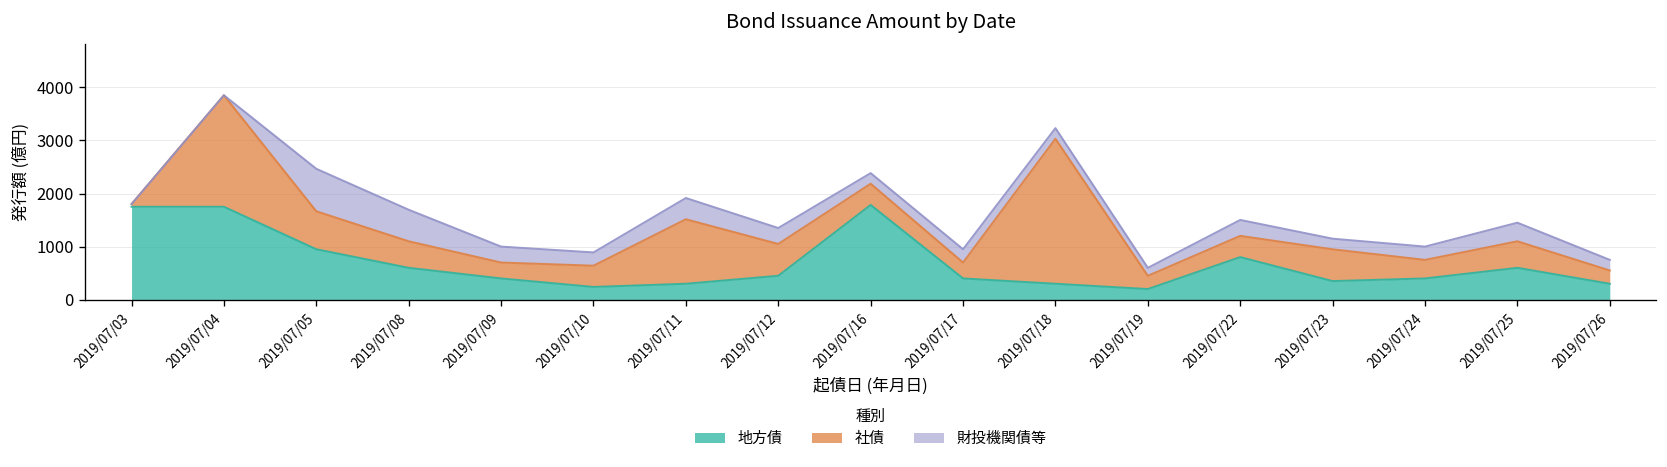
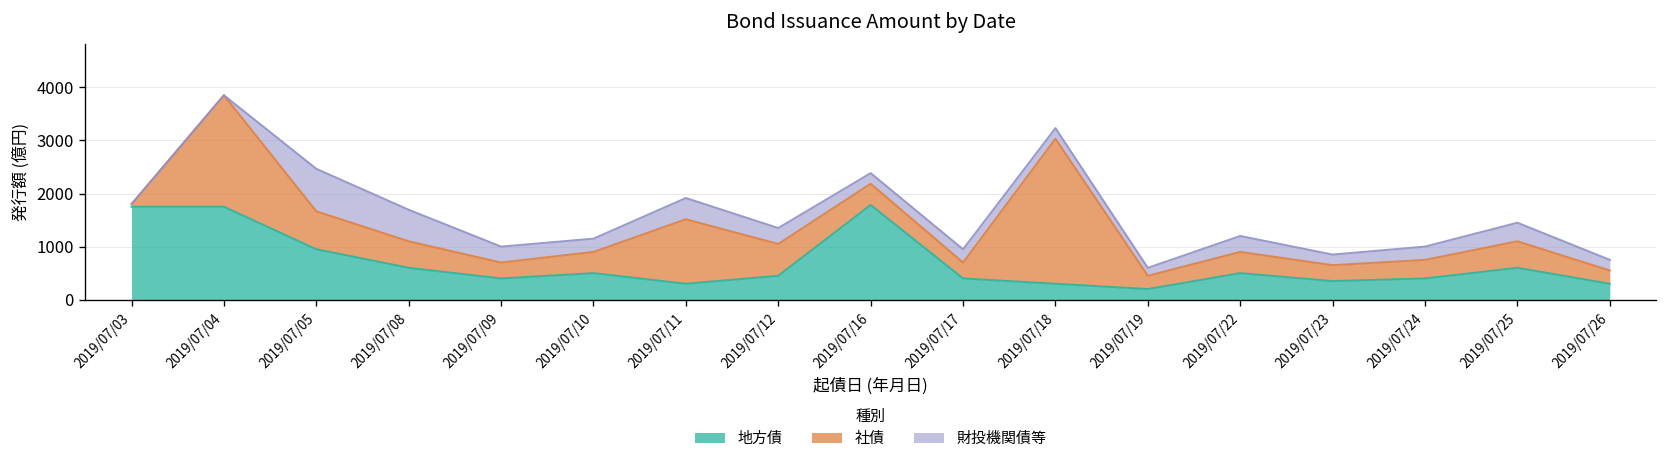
地方債, 2019/07/10: 200 -> 500
地方債, 2019/07/22: 800 -> 500
社債, 2019/07/23: 600 -> 300
